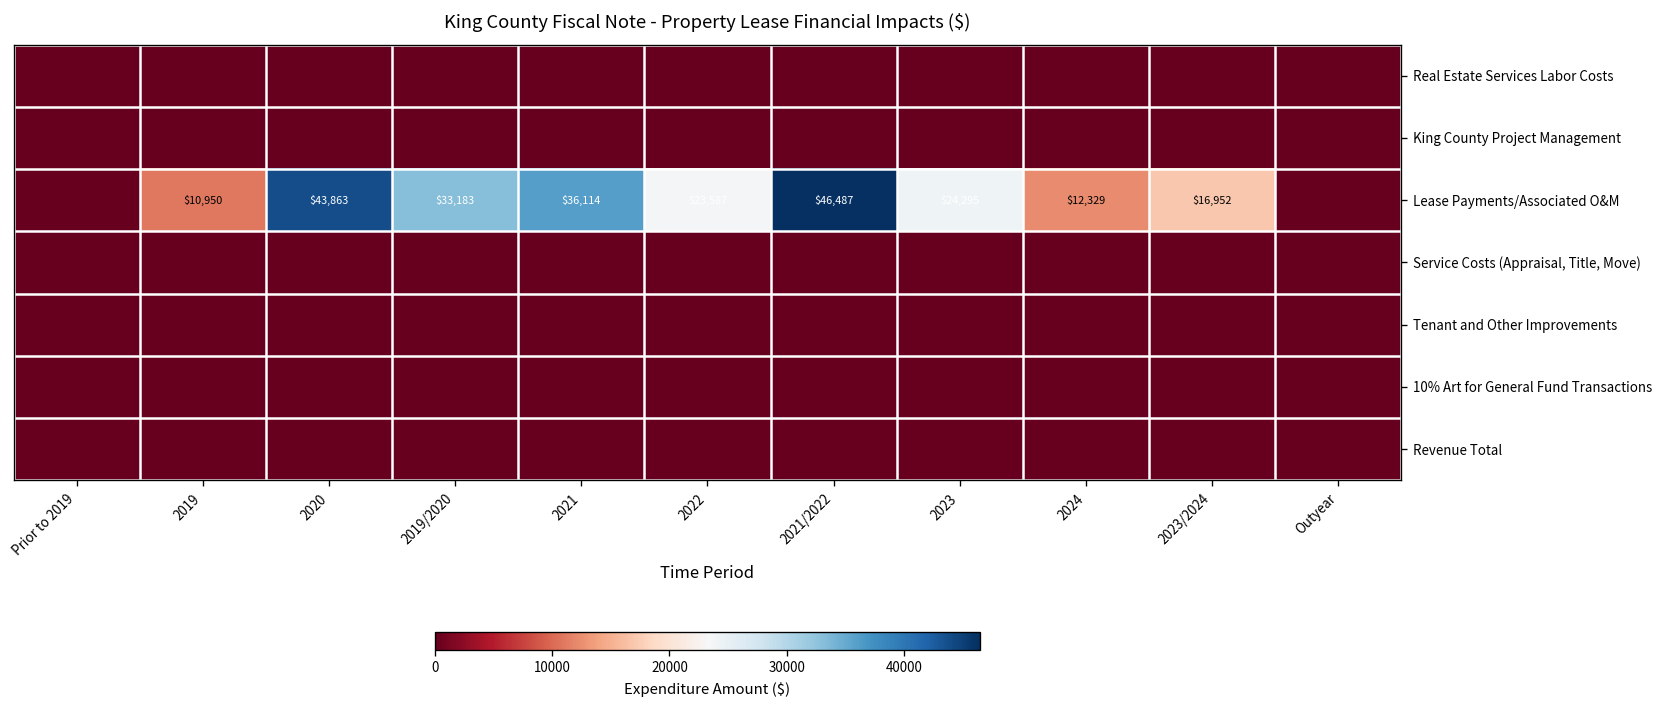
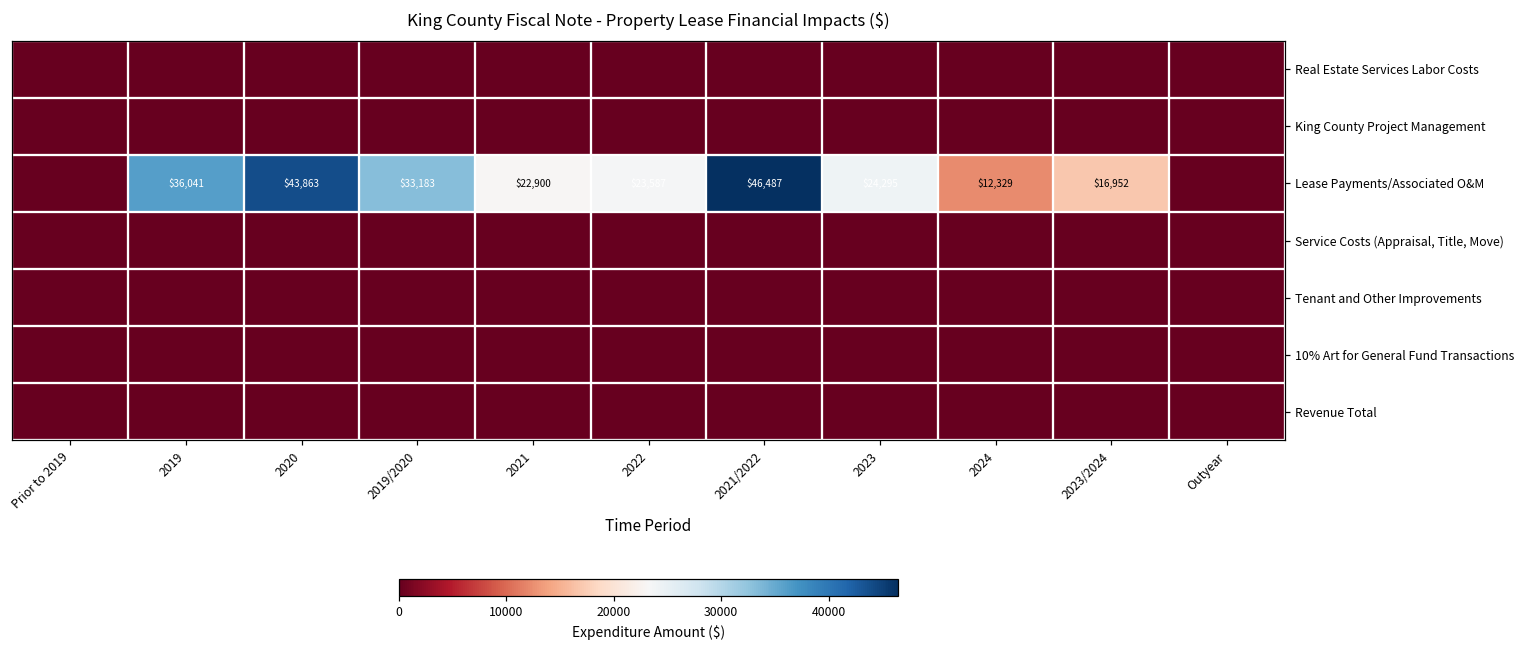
Lease Payments/Associated O&M, 2019: $10,950 -> $36,041
Lease Payments/Associated O&M, 2021: $36,114 -> $22,900
